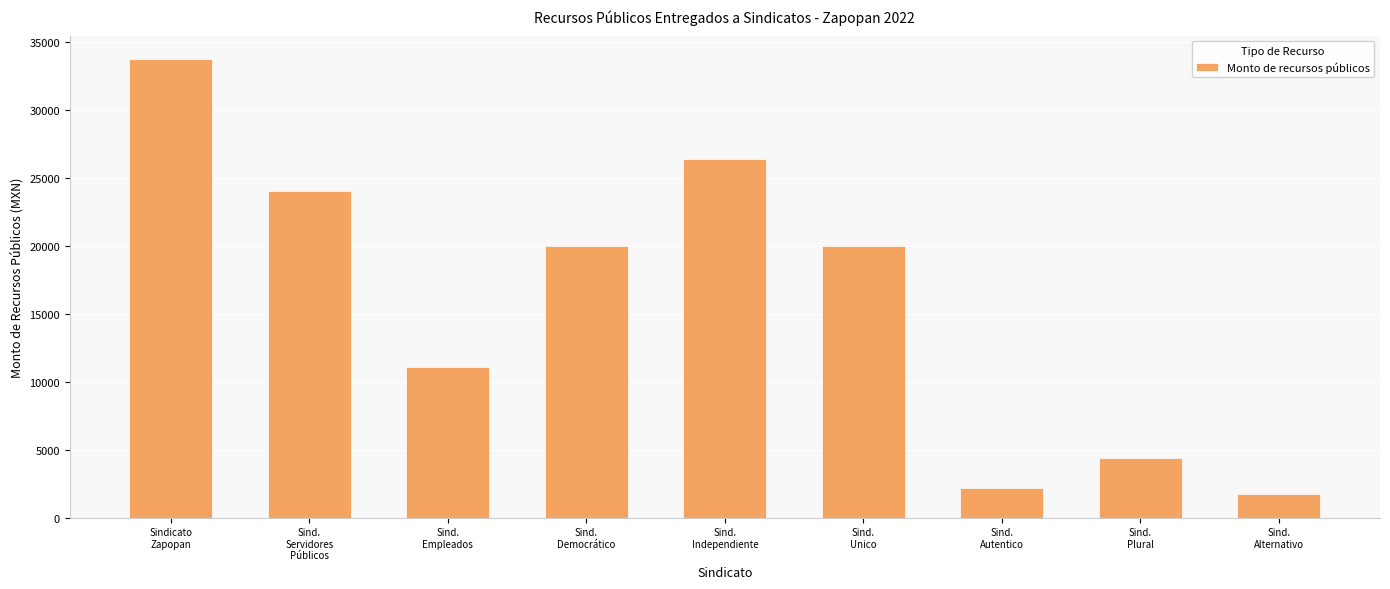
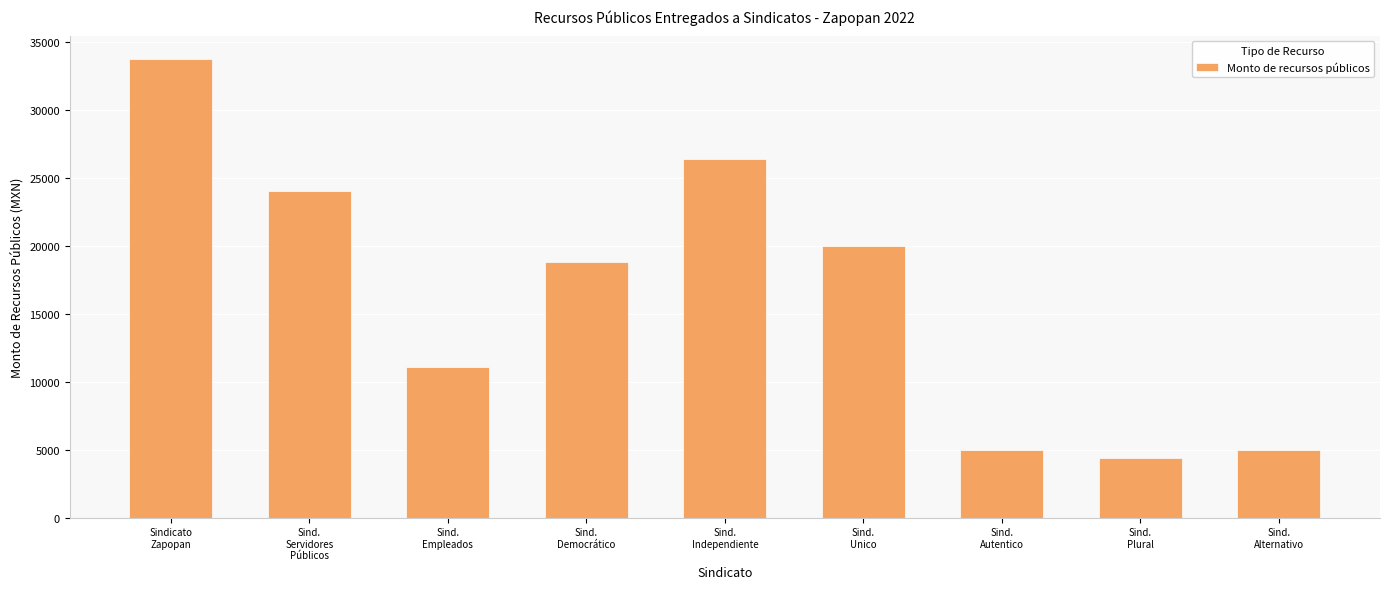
Sind. Democrático: 20000 -> 18800
Sind. Autentico: 2100 -> 5000
Sind. Alternativo: 1700 -> 5000
